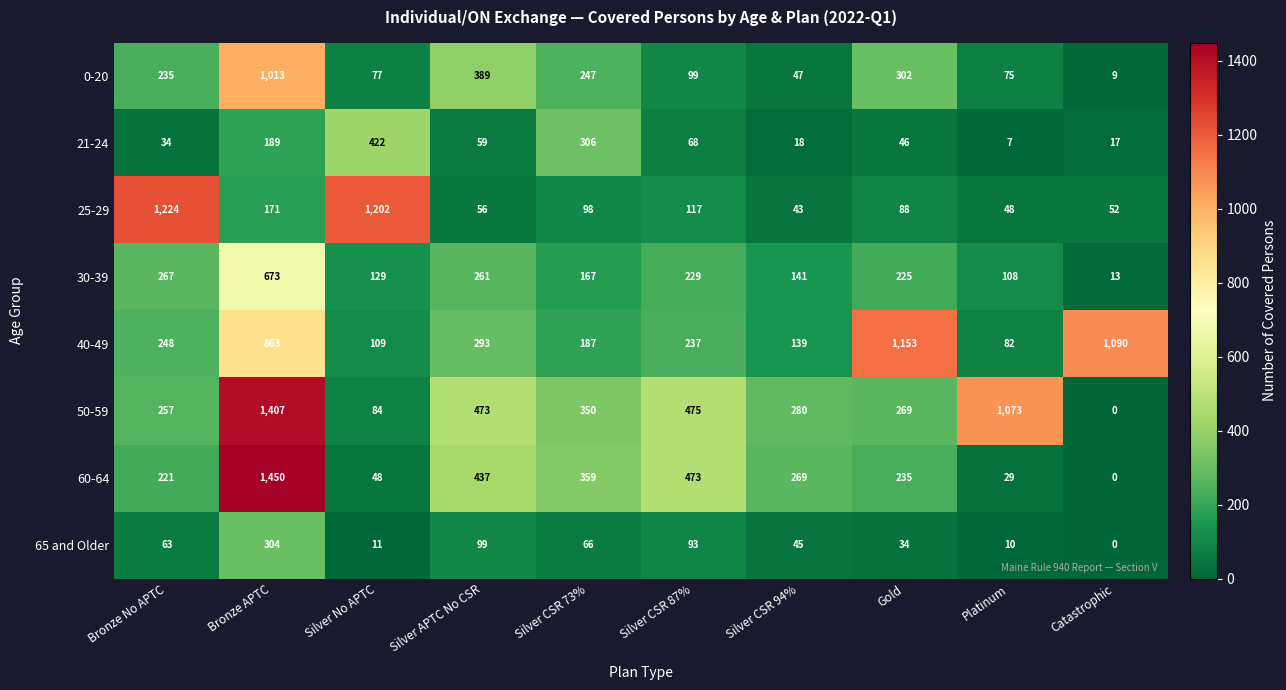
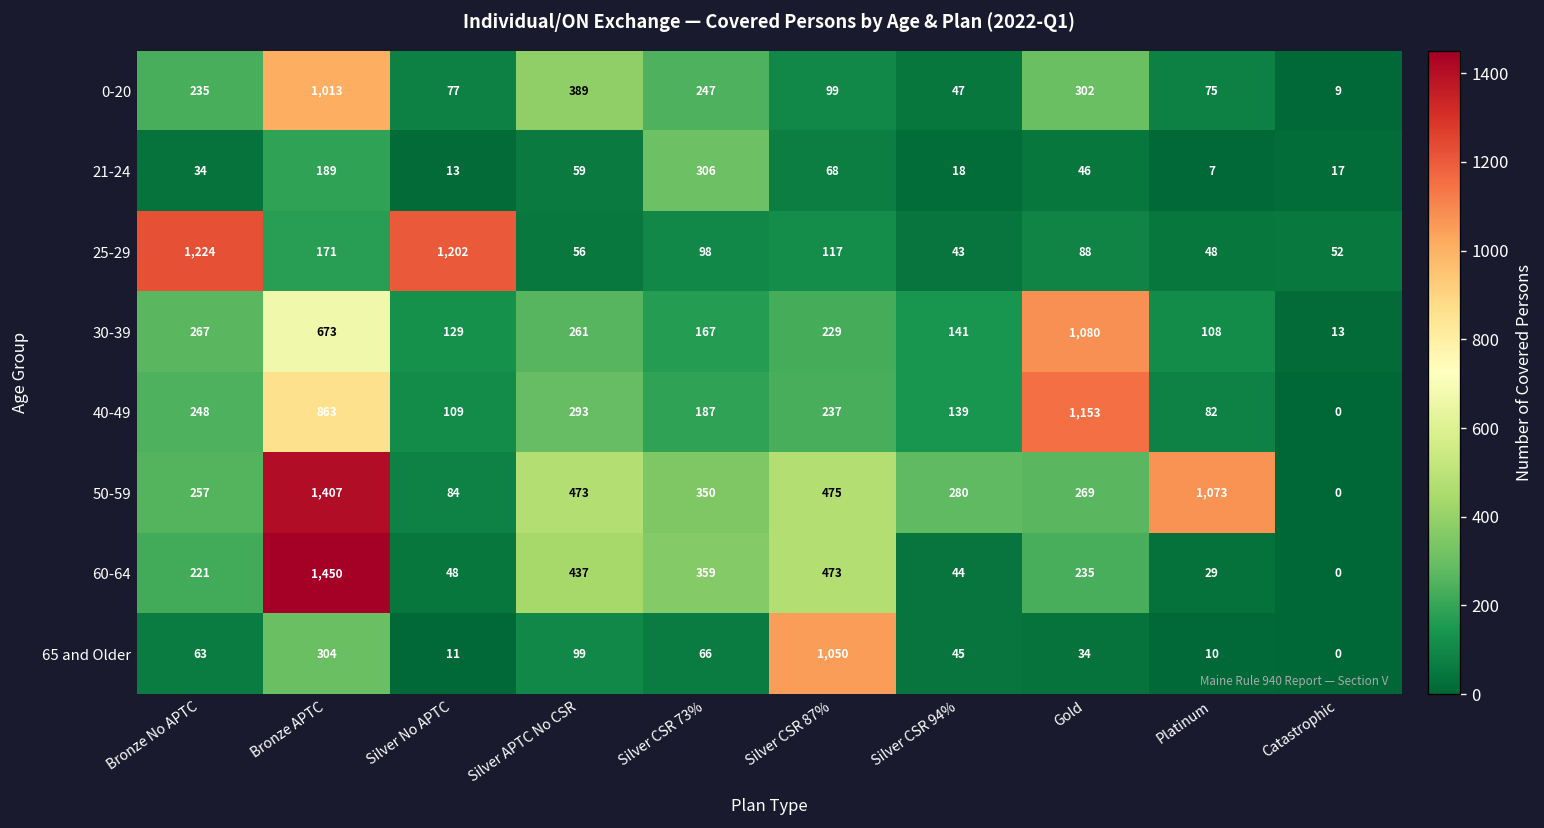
21-24, Silver No APTC: 422 -> 13
30-39, Gold: 225 -> 1,080
40-49, Catastrophic: 1,090 -> 0
60-64, Silver CSR 94%: 269 -> 44
65 and Older, Silver CSR 87%: 93 -> 1,050
